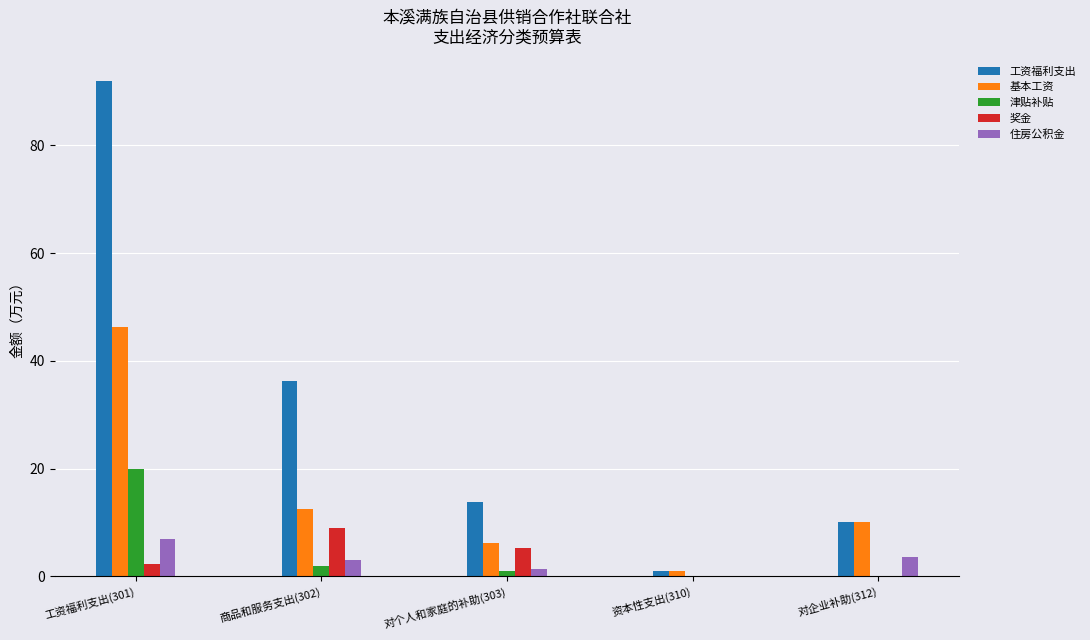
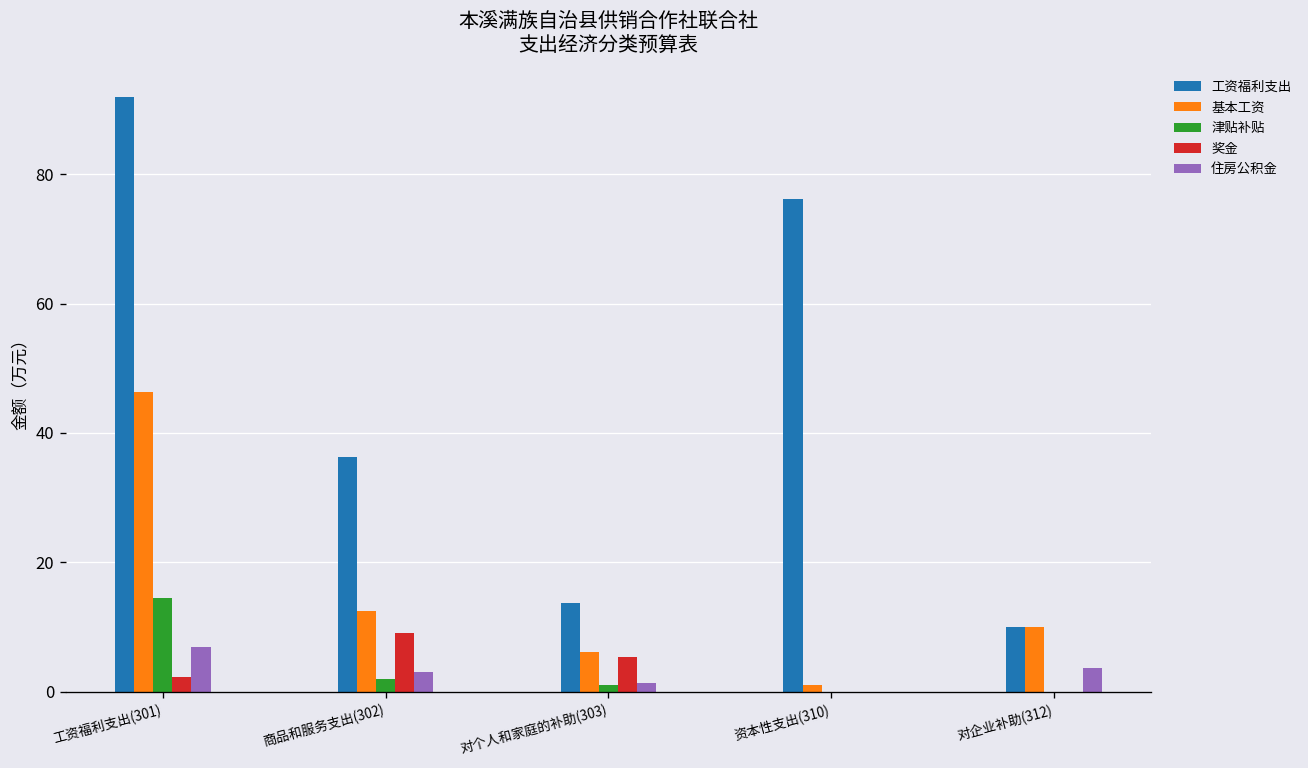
津贴补贴, 工资福利支出(301): 20 -> 15
工资福利支出, 资本性支出(310): 1 -> 76
